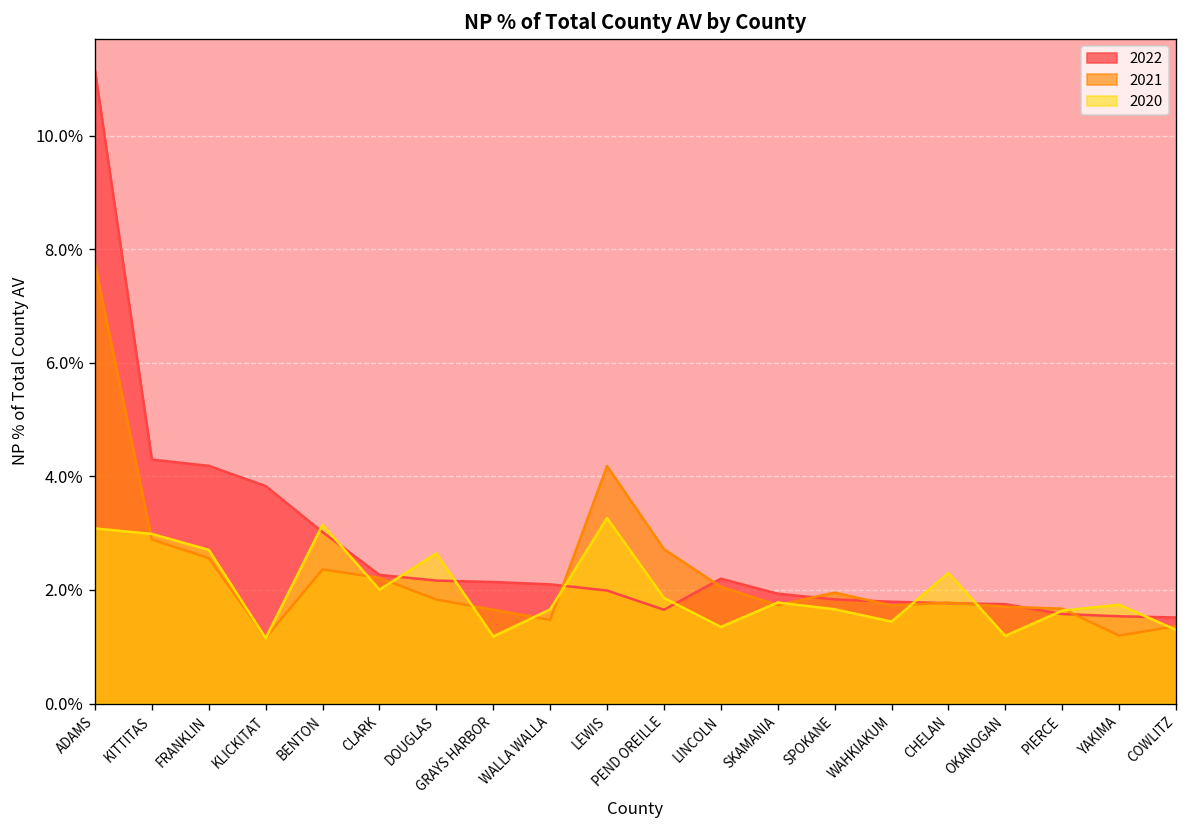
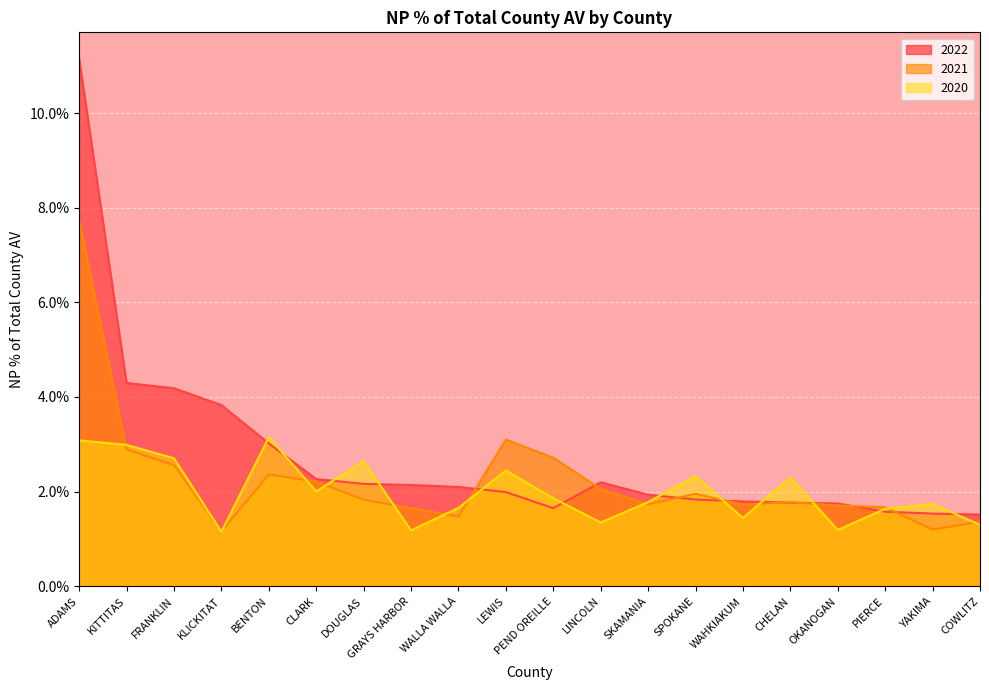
2021, LEWIS: 4.2% -> 3.1%
2020, LEWIS: 3.3% -> 2.4%
2020, SPOKANE: 1.7% -> 2.3%
